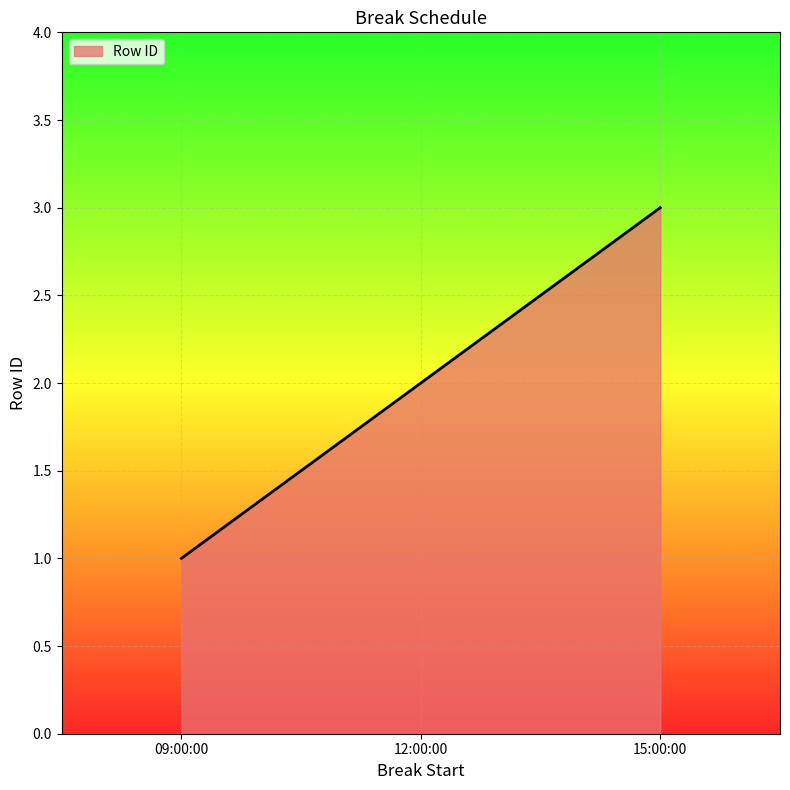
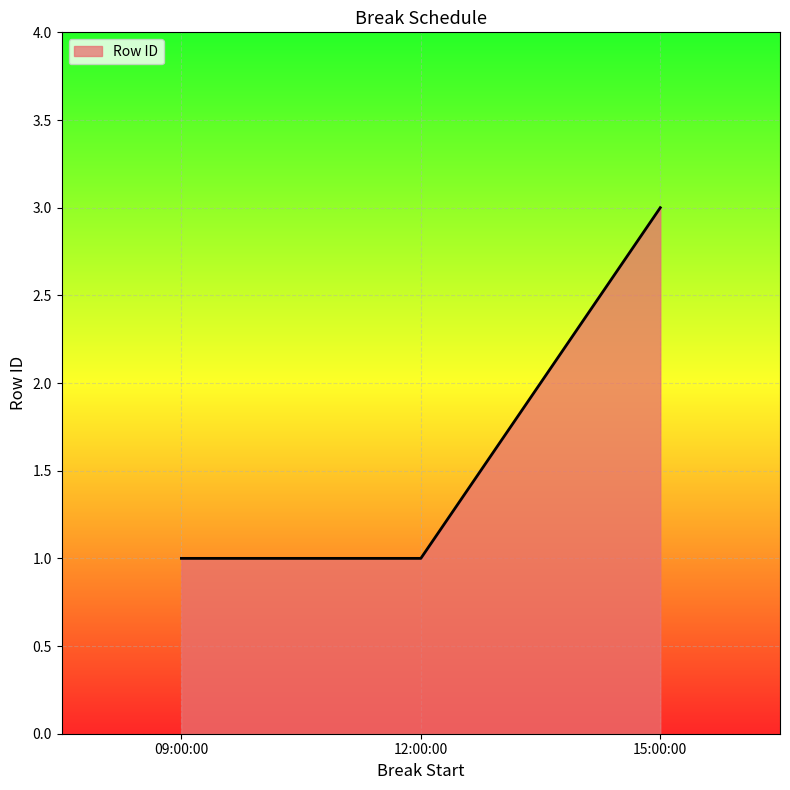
12:00:00: 2 -> 1
